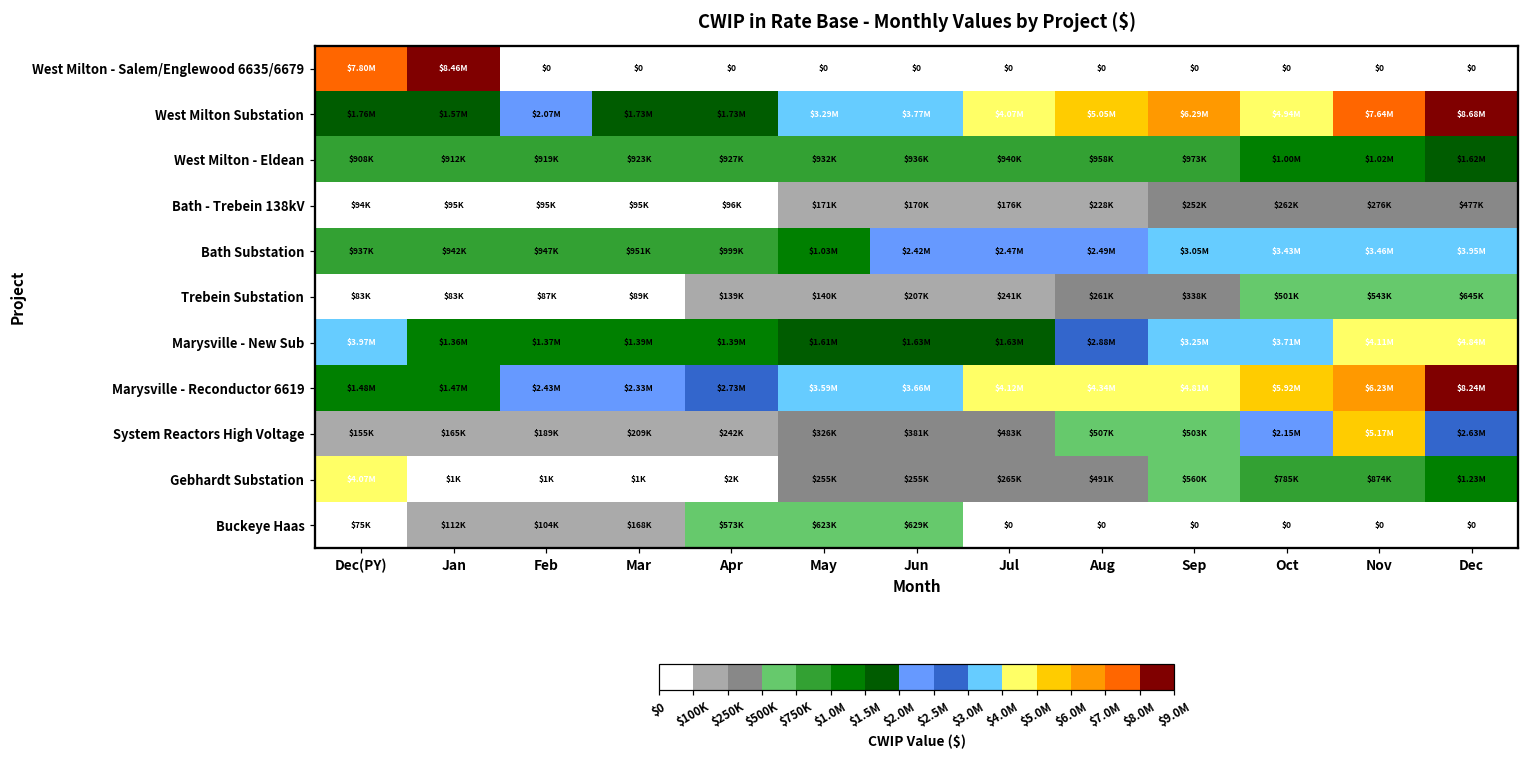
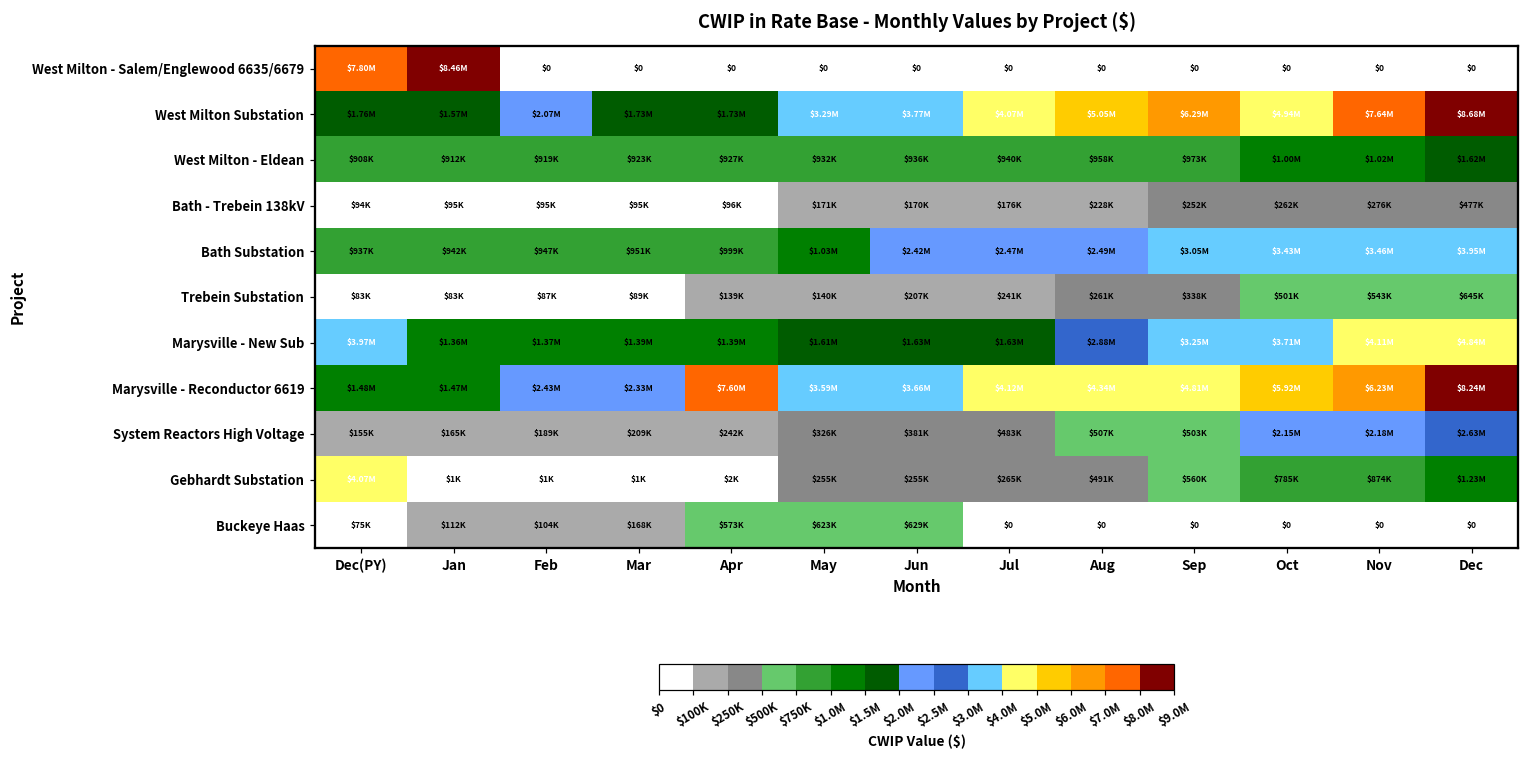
Marysville - Reconductor 6619, Apr: $2.73M -> $7.60M
System Reactors High Voltage, Nov: $5.17M -> $2.18M
